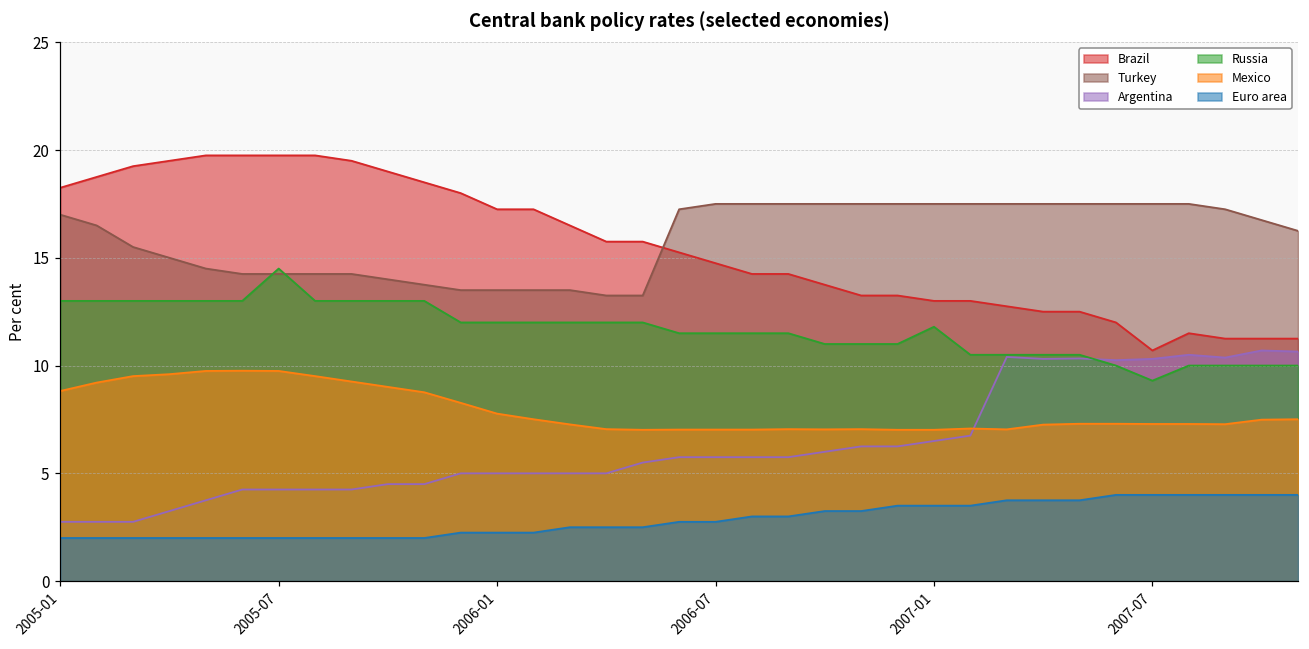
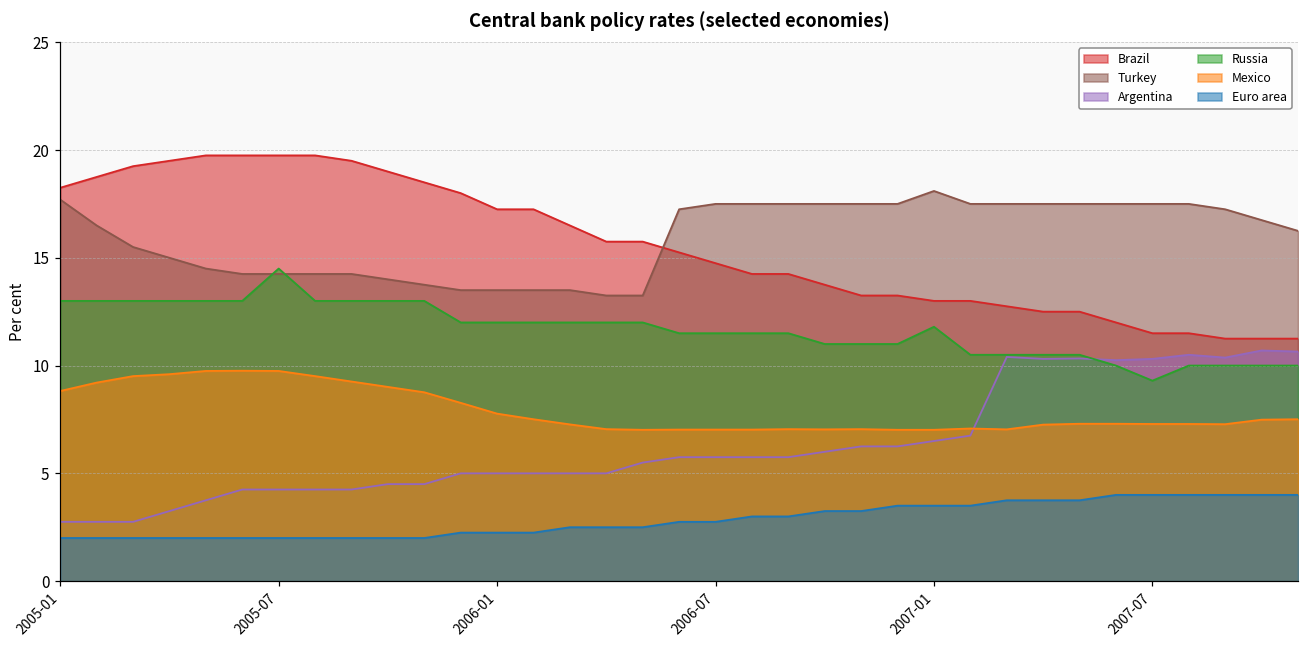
Turkey, 2005-01: 17.0 -> 17.7
Turkey, 2007-01: 17.5 -> 18.1
Brazil, 2007-07: 10.7 -> 11.5
